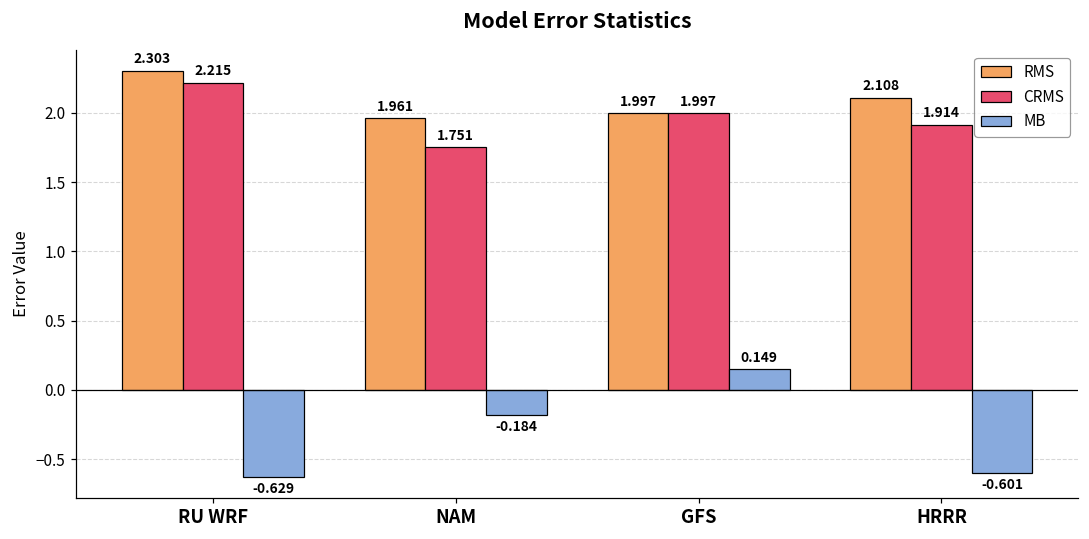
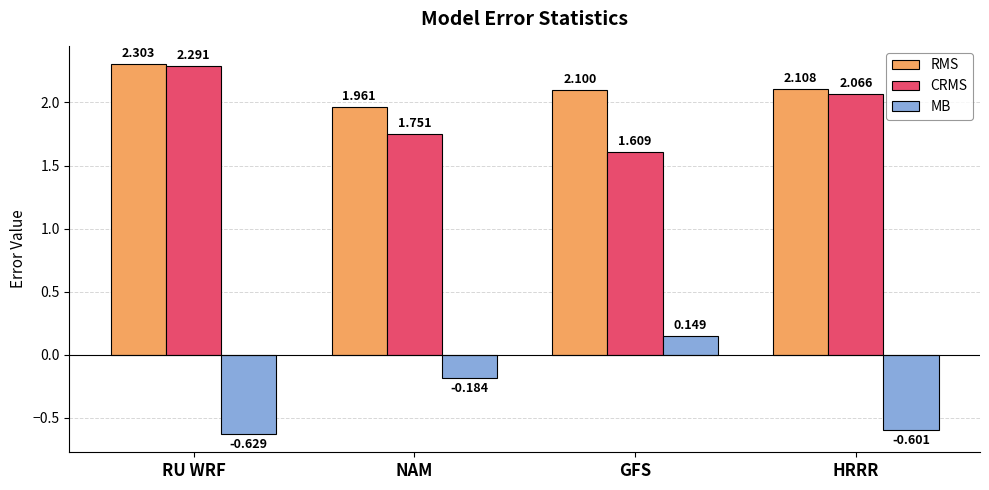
CRMS, RU WRF: 2.215 -> 2.291
RMS, GFS: 1.997 -> 2.100
CRMS, GFS: 1.997 -> 1.609
CRMS, HRRR: 1.914 -> 2.066
